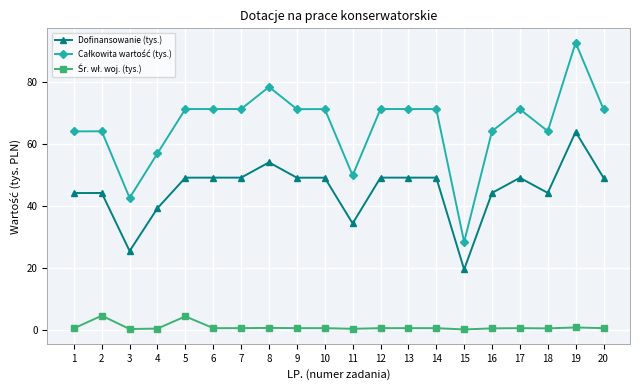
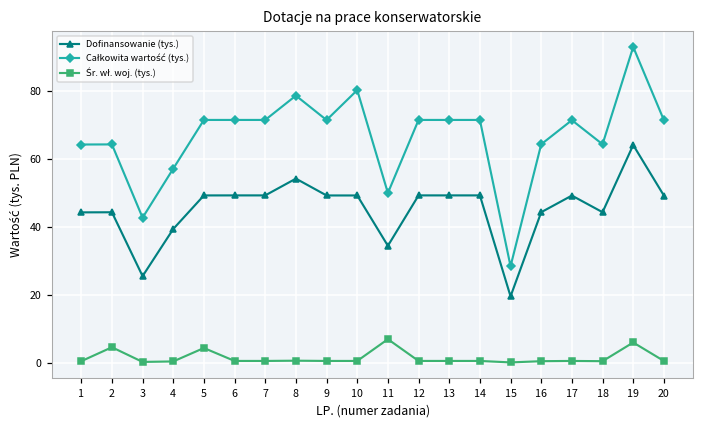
Całkowita wartość (tys.), 10: 71 -> 80
Śr. wł. woj. (tys.), 11: 1 -> 7
Śr. wł. woj. (tys.), 19: 1 -> 6
